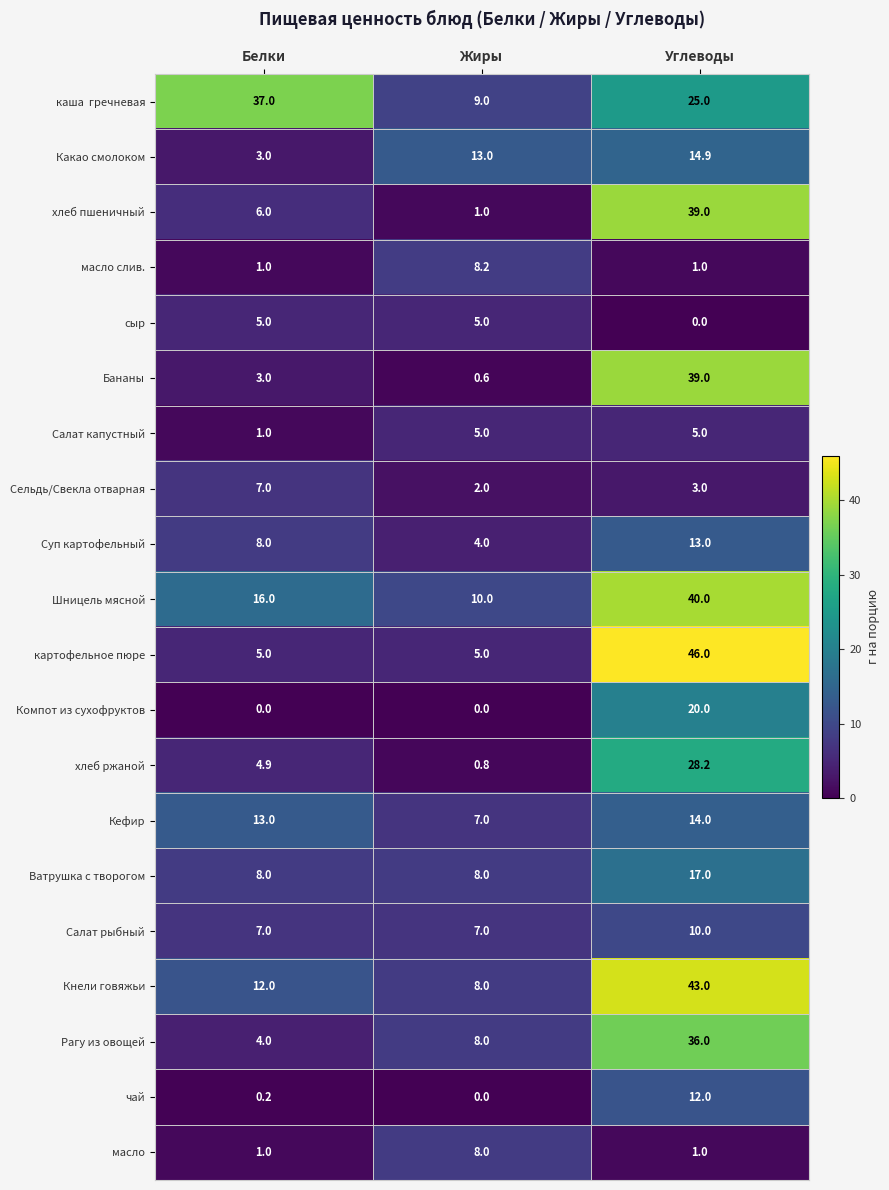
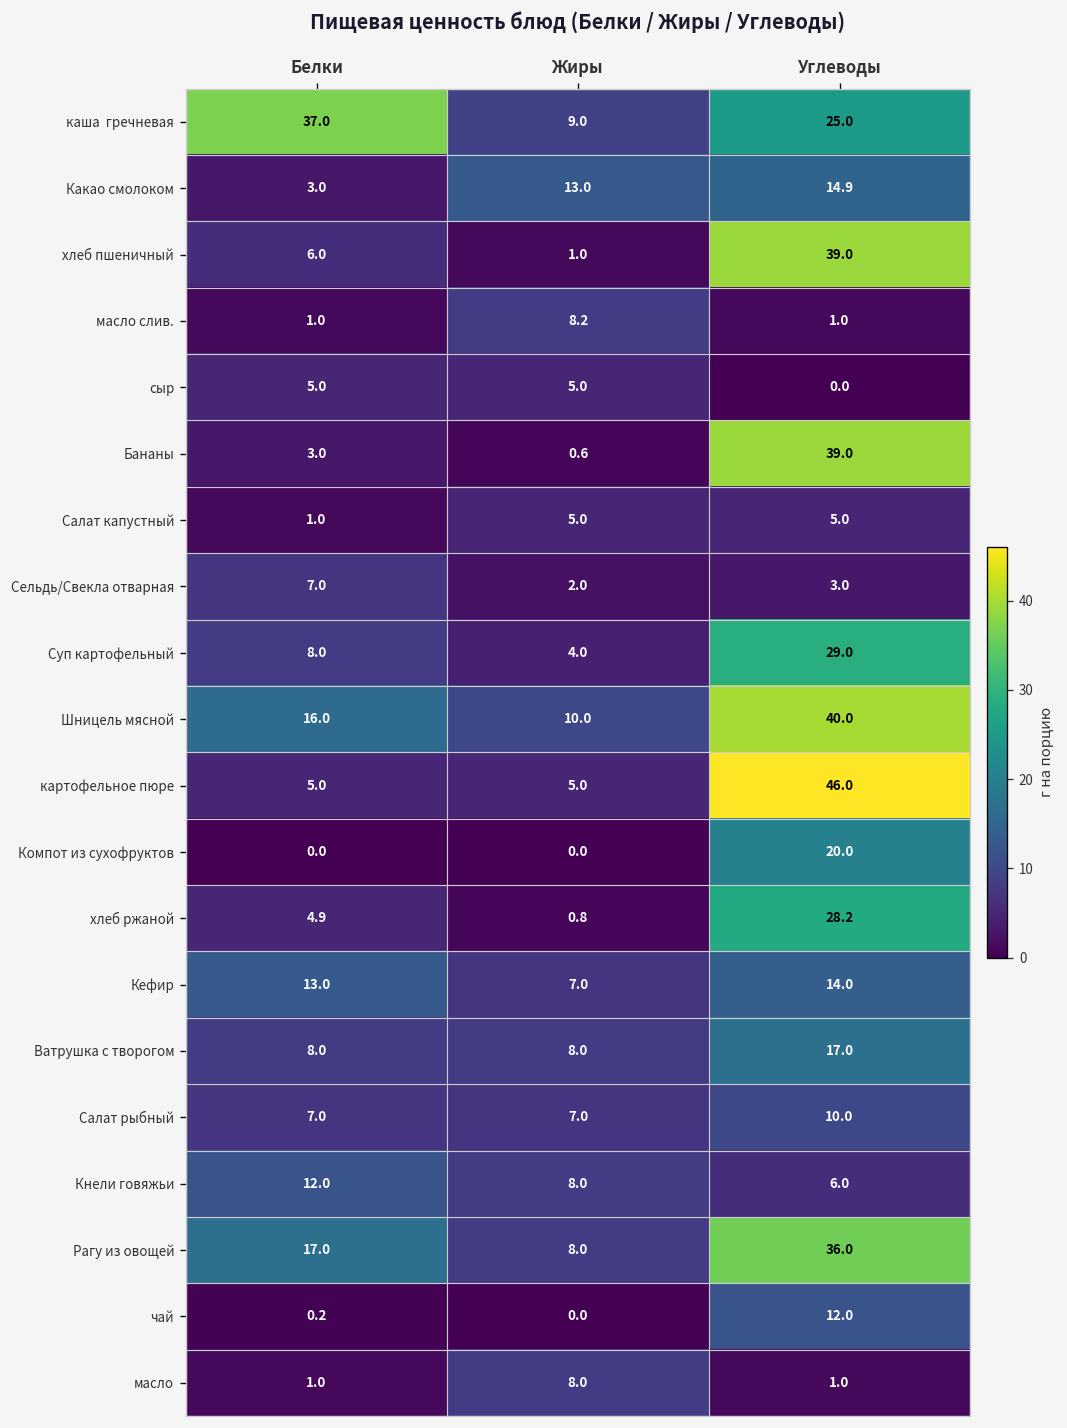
Суп картофельный, Углеводы: 13.0 -> 29.0
Кнели говяжьи, Углеводы: 43.0 -> 6.0
Рагу из овощей, Белки: 4.0 -> 17.0
